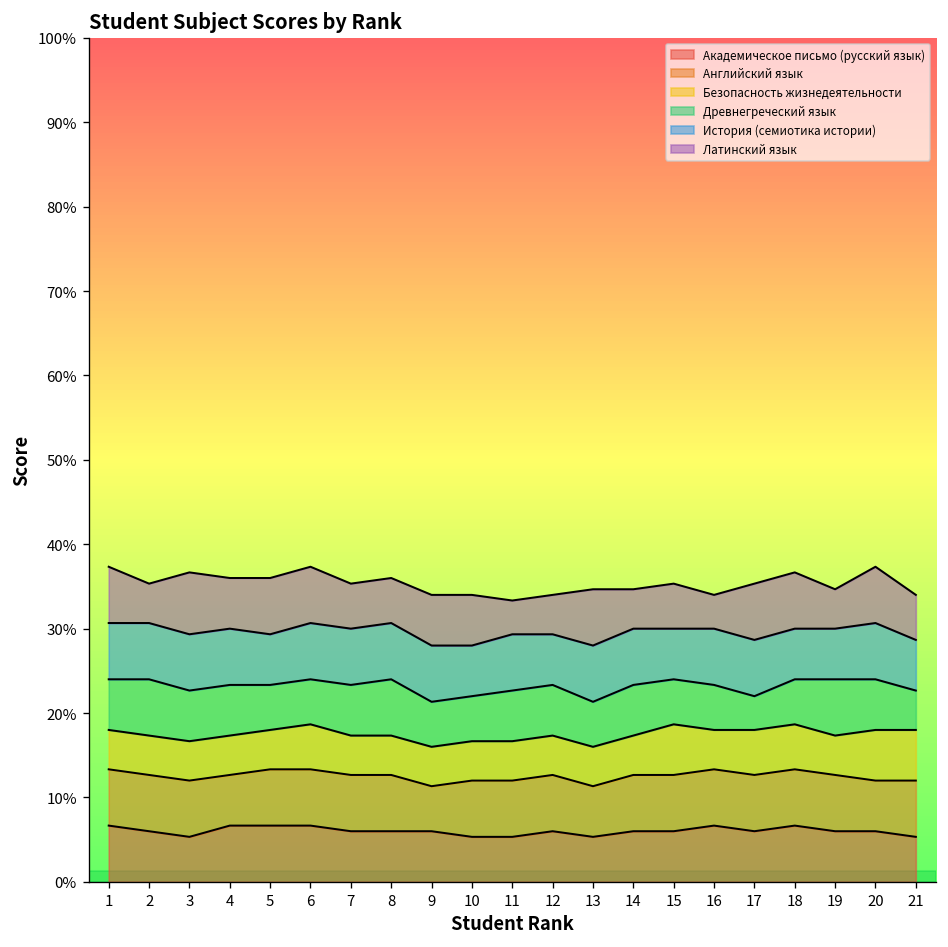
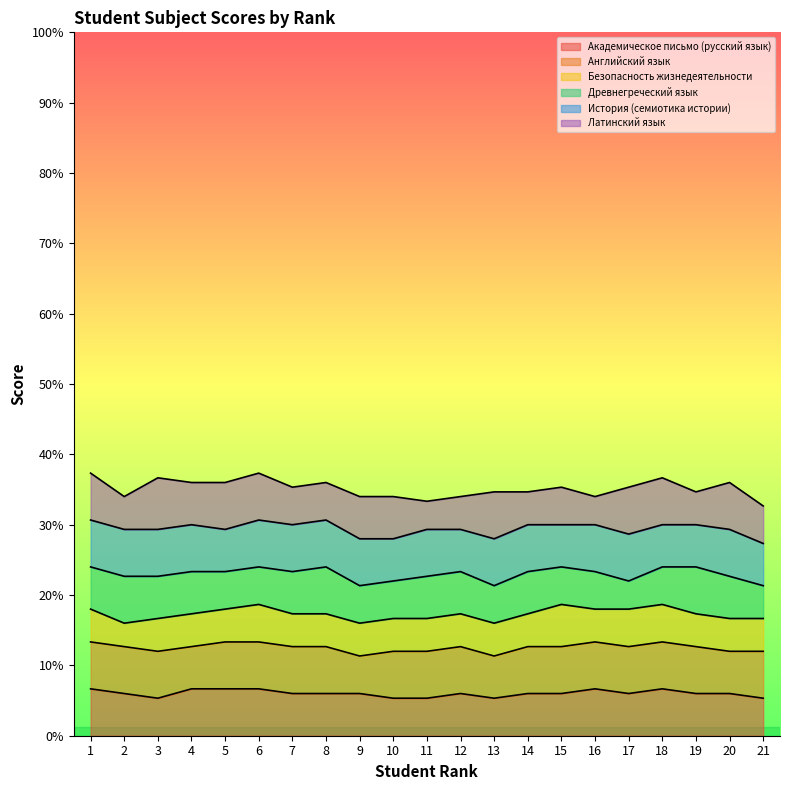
Безопасность жизнедеятельности, 2: 5% -> 3%
Безопасность жизнедеятельности, 20: 6% -> 5%
Безопасность жизнедеятельности, 21: 6% -> 5%
